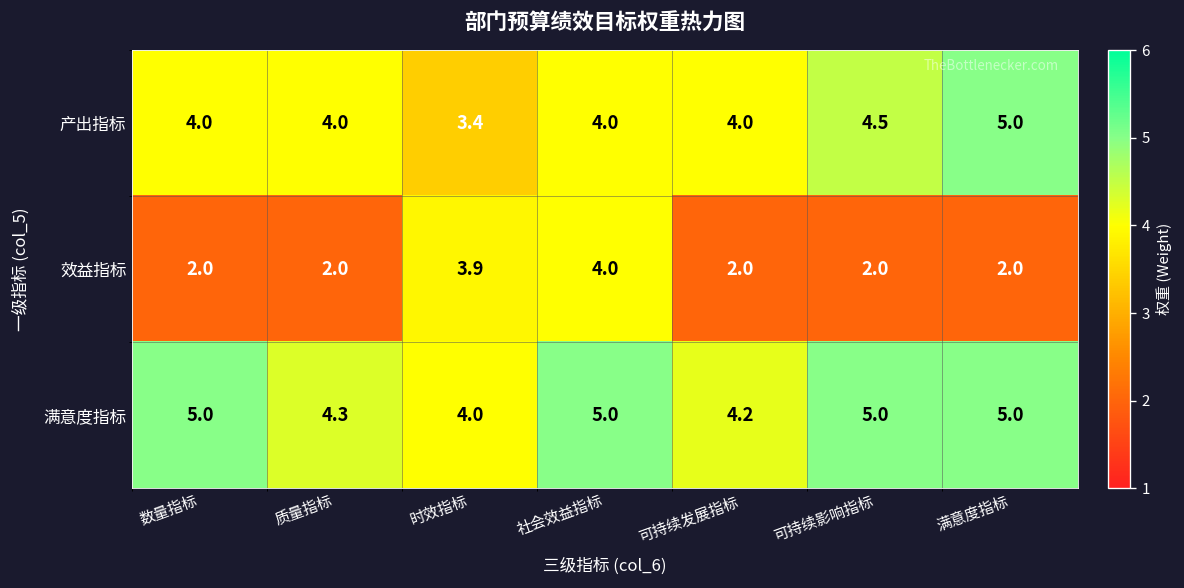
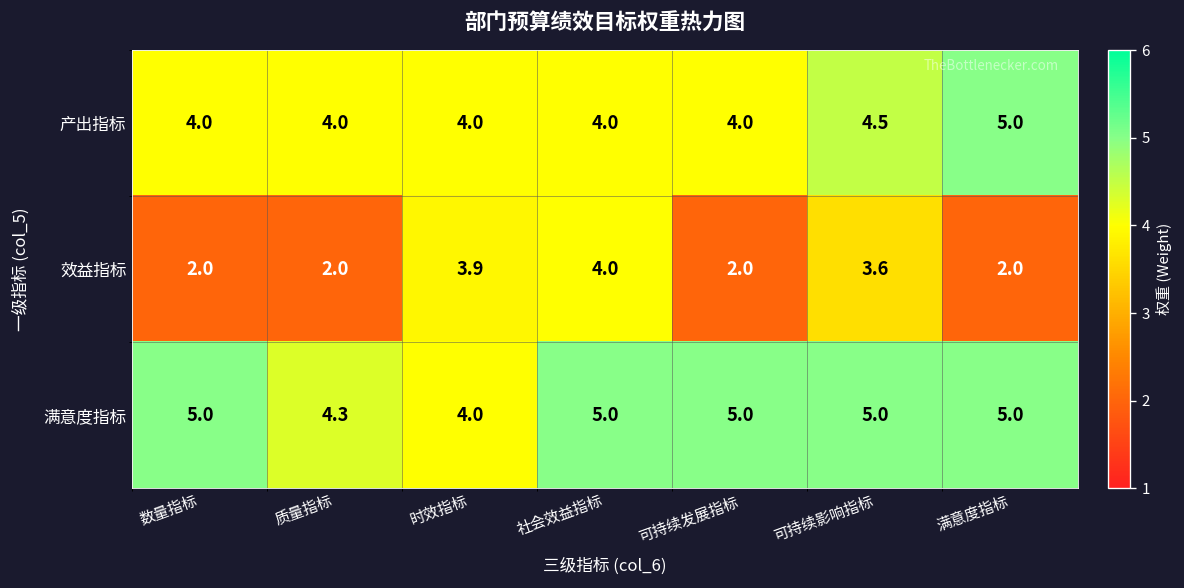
产出指标, 时效指标: 3.4 -> 4.0
效益指标, 可持续影响指标: 2.0 -> 3.6
满意度指标, 可持续发展指标: 4.2 -> 5.0
